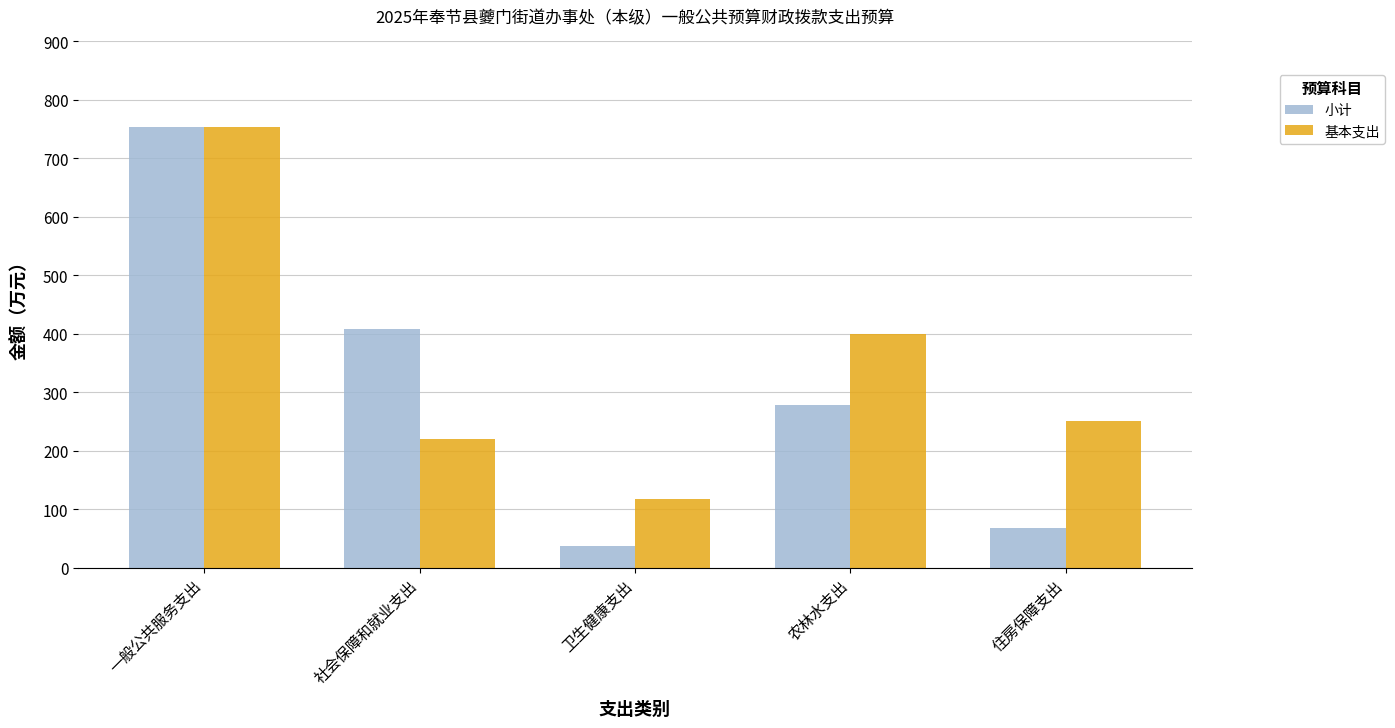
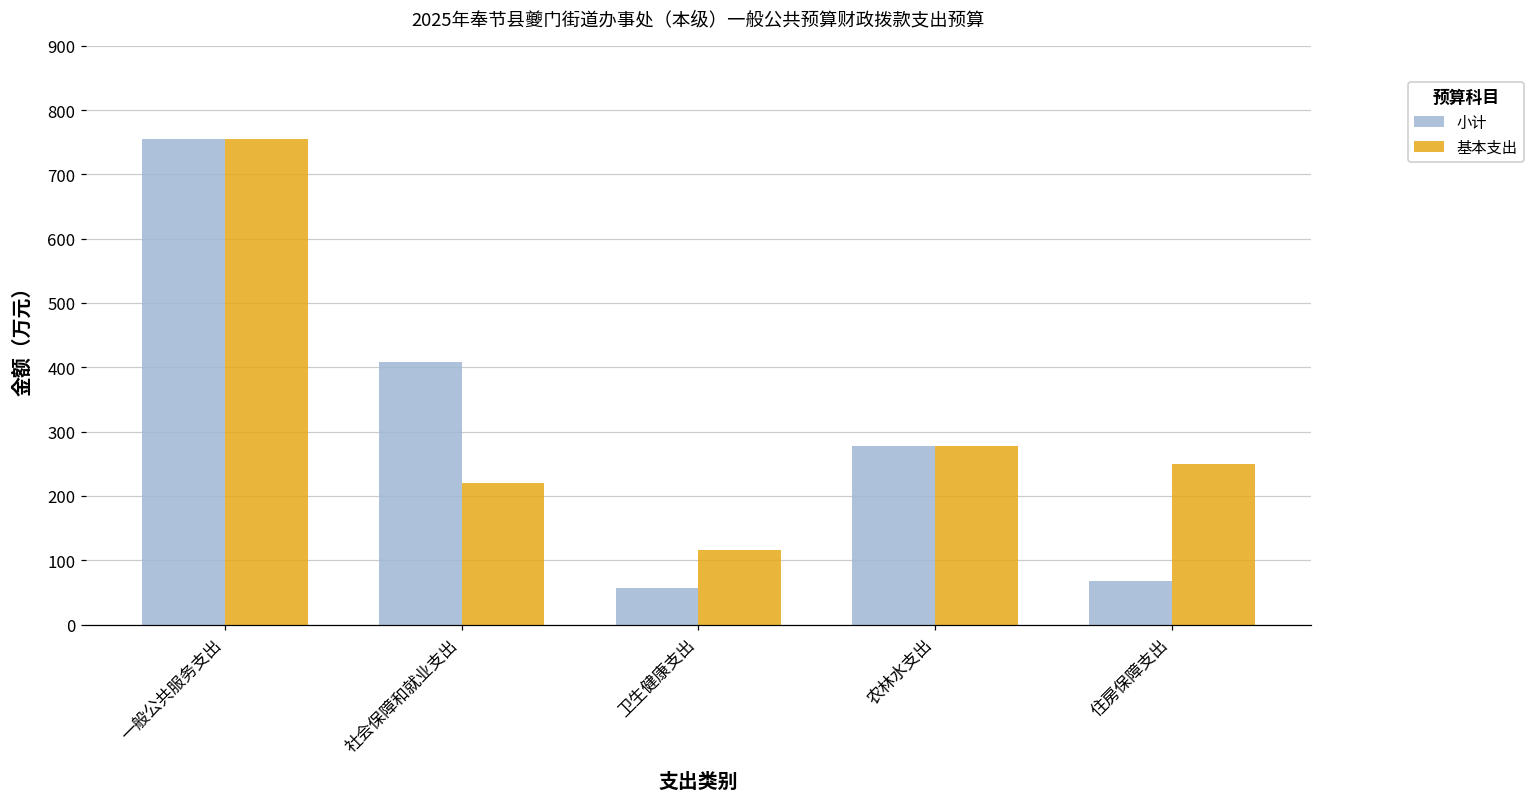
小计, 卫生健康支出: 40 -> 60
基本支出, 农林水支出: 400 -> 280
